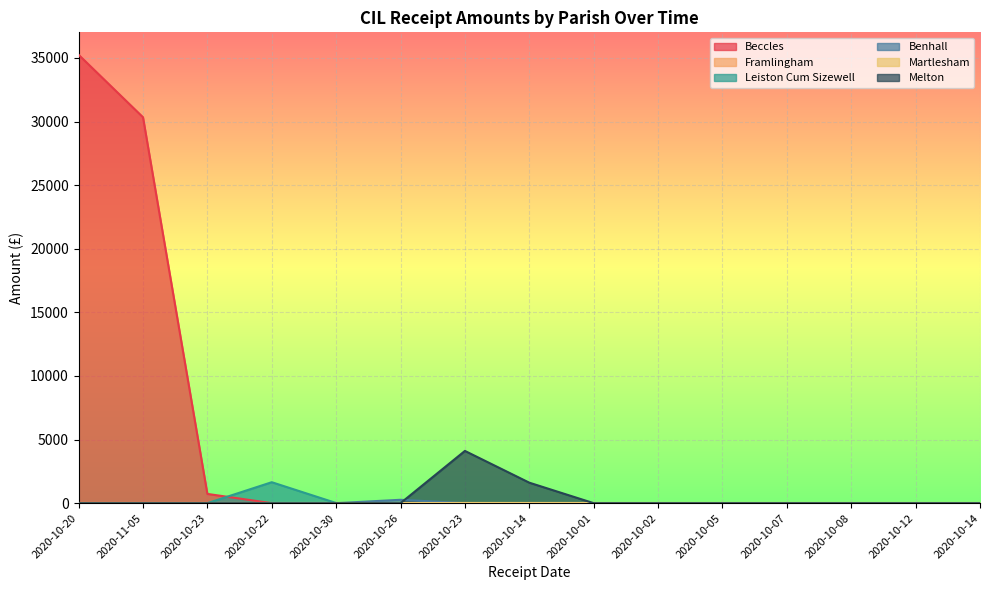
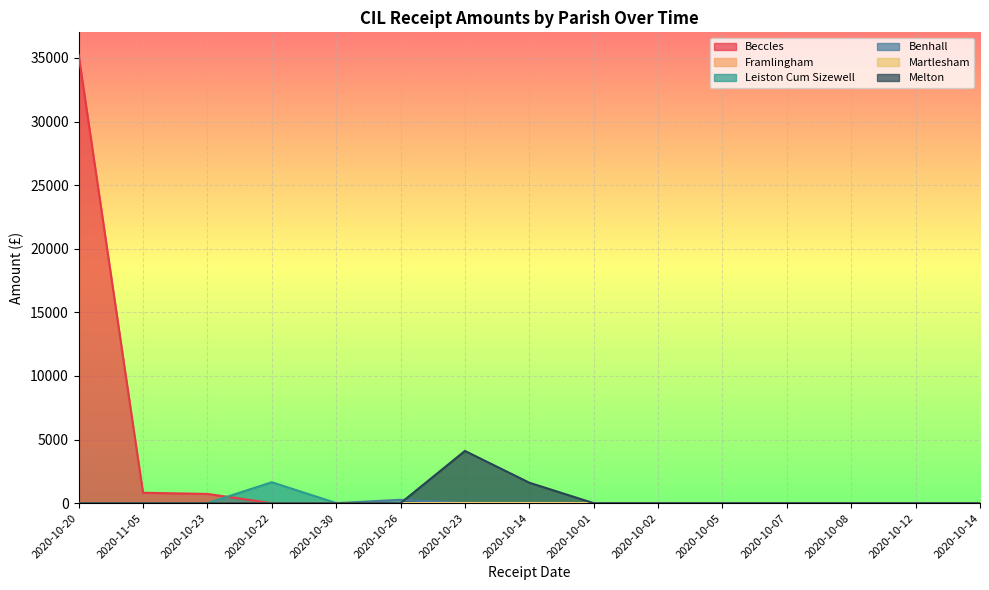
Beccles, 2020-11-05: 30300 -> 800
